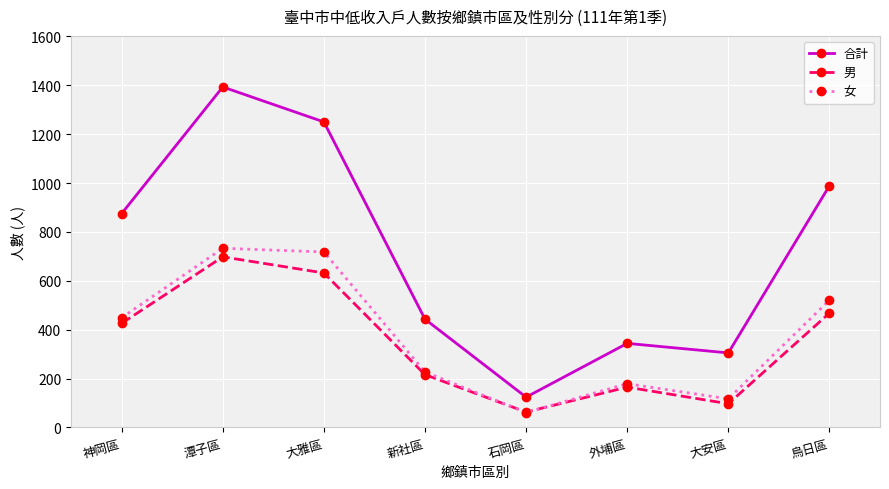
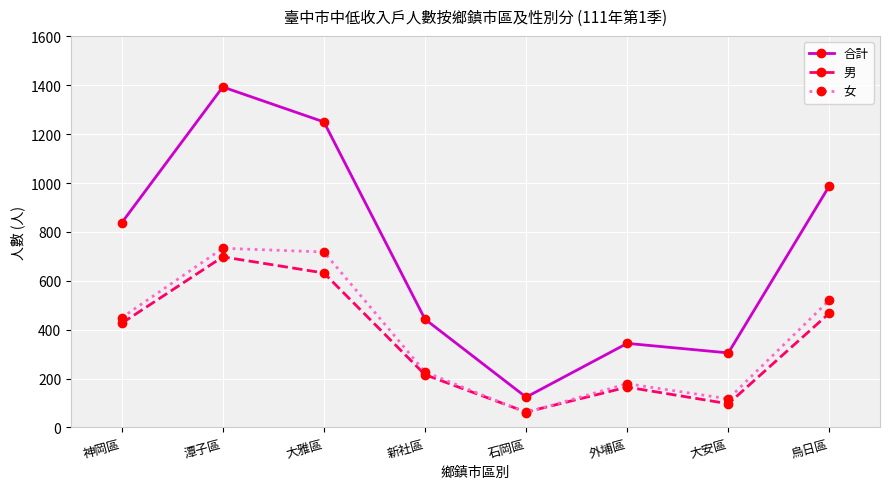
合計, 神岡區: 880 -> 840
